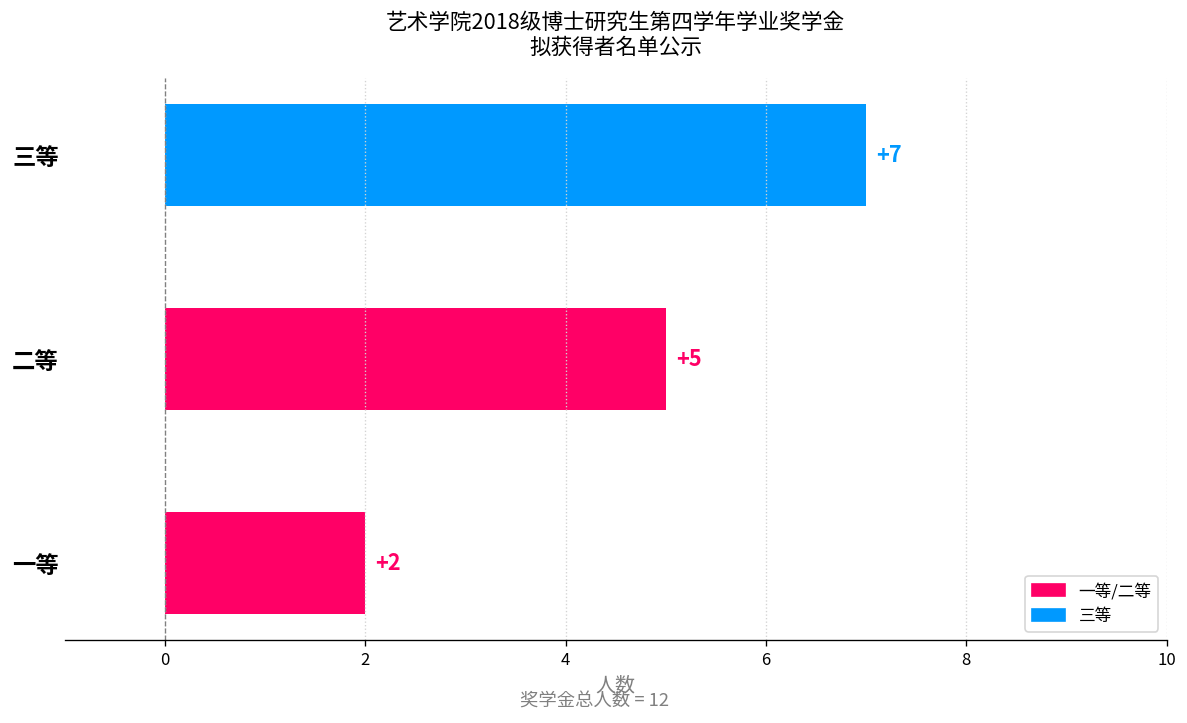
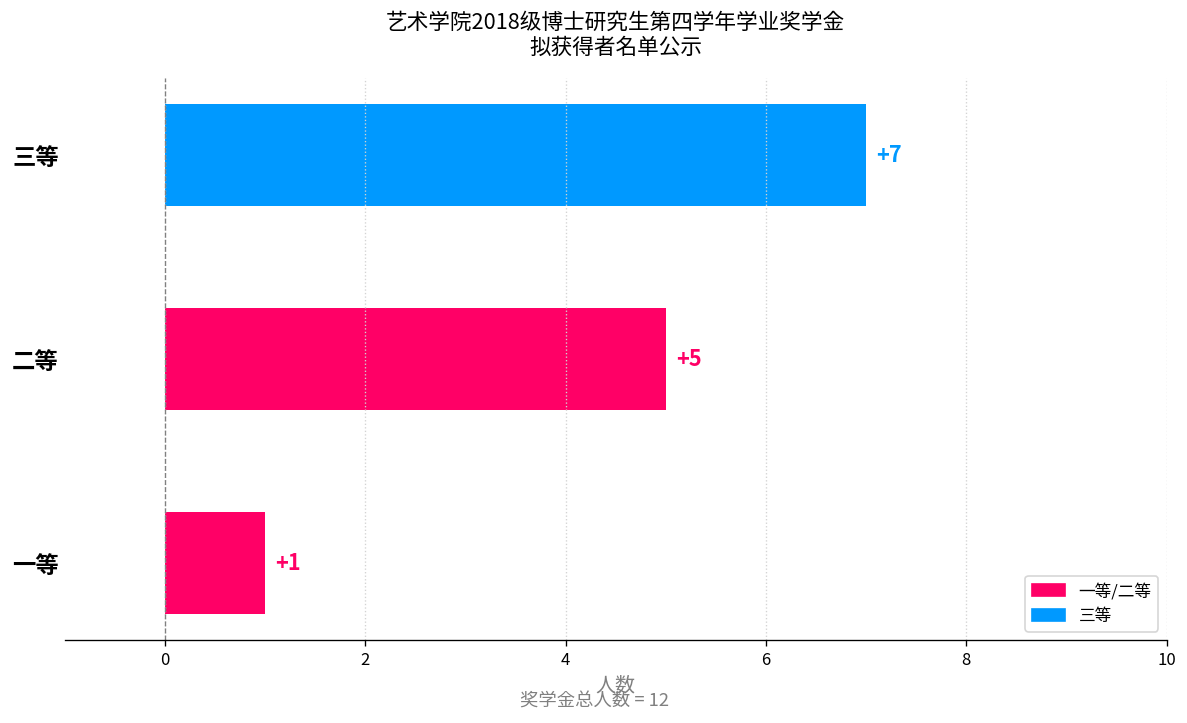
一等: +2 -> +1
